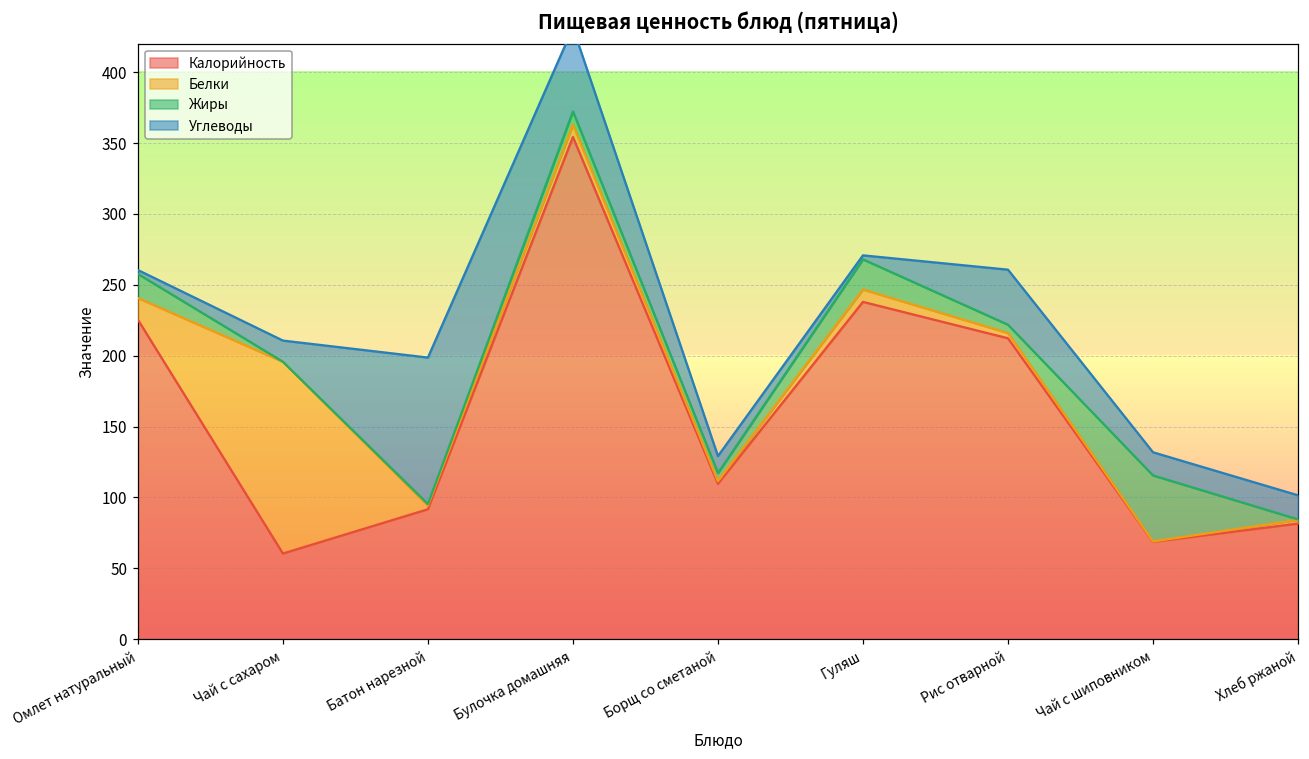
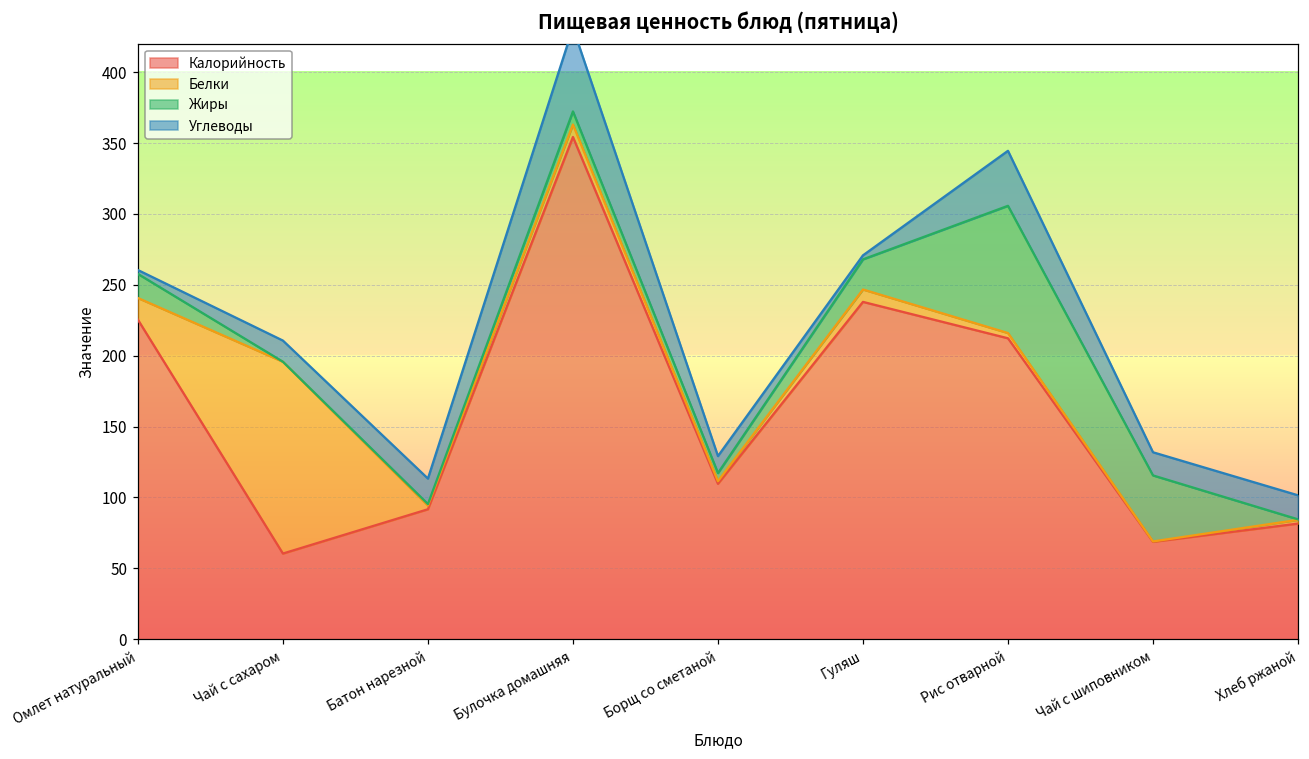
Углеводы, Батон нарезной: 103 -> 18
Жиры, Рис отварной: 6 -> 90
